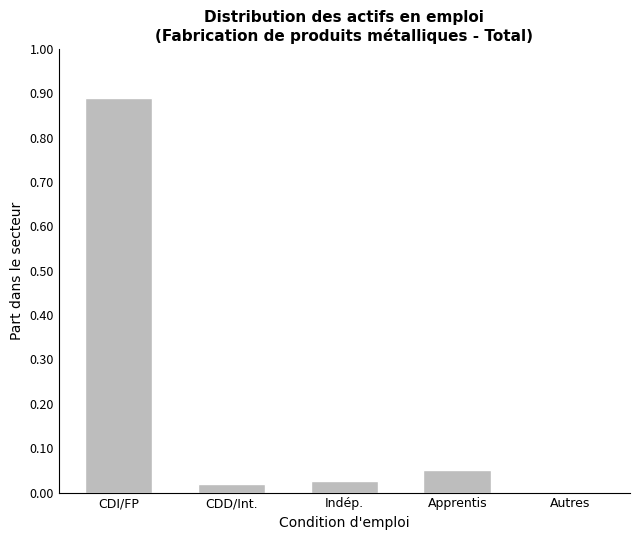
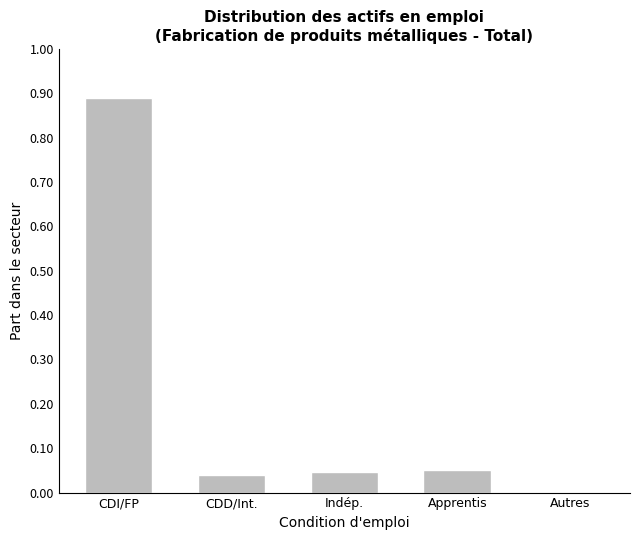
CDD/Int.: 0.02 -> 0.04
Indép.: 0.03 -> 0.05
